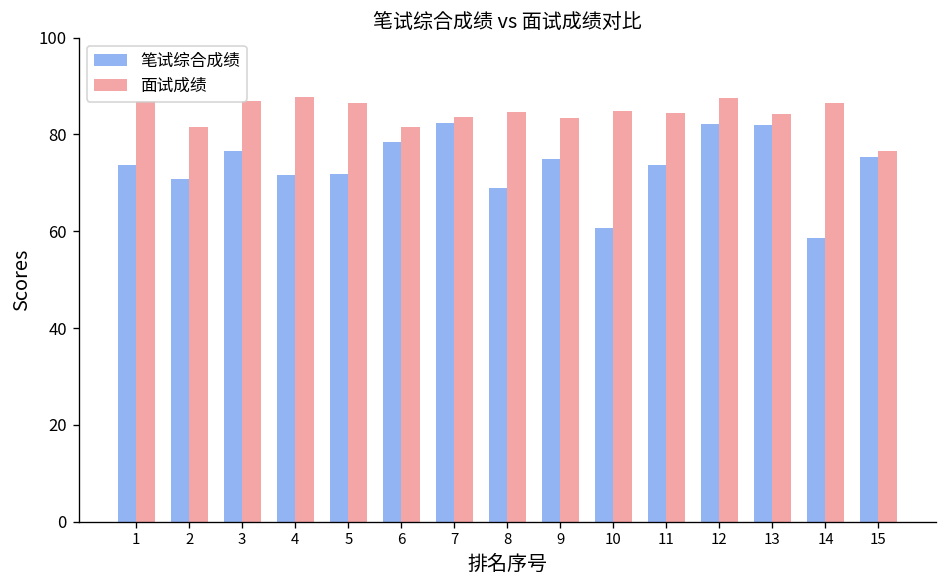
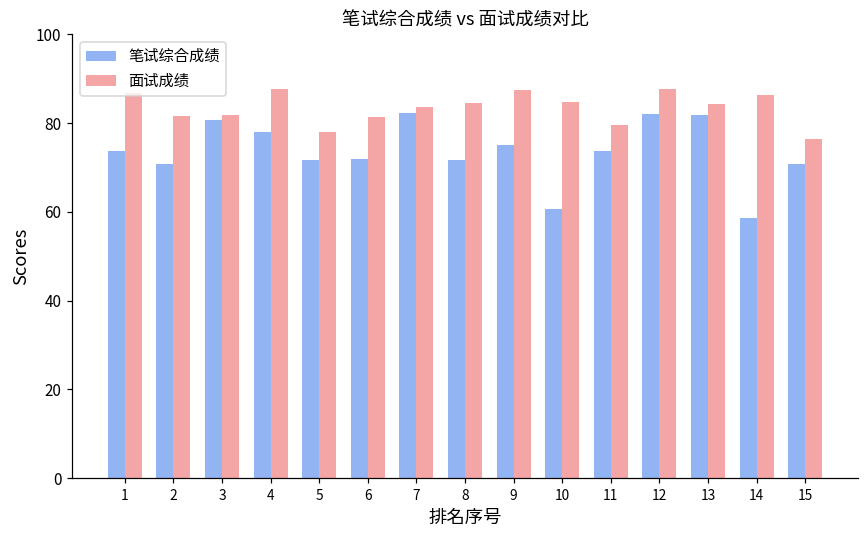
笔试综合成绩, 3: 77 -> 81
面试成绩, 3: 87 -> 82
笔试综合成绩, 4: 72 -> 78
面试成绩, 5: 86 -> 78
笔试综合成绩, 6: 78 -> 72
笔试综合成绩, 8: 69 -> 72
面试成绩, 9: 83 -> 87
面试成绩, 11: 85 -> 80
笔试综合成绩, 15: 75 -> 71
